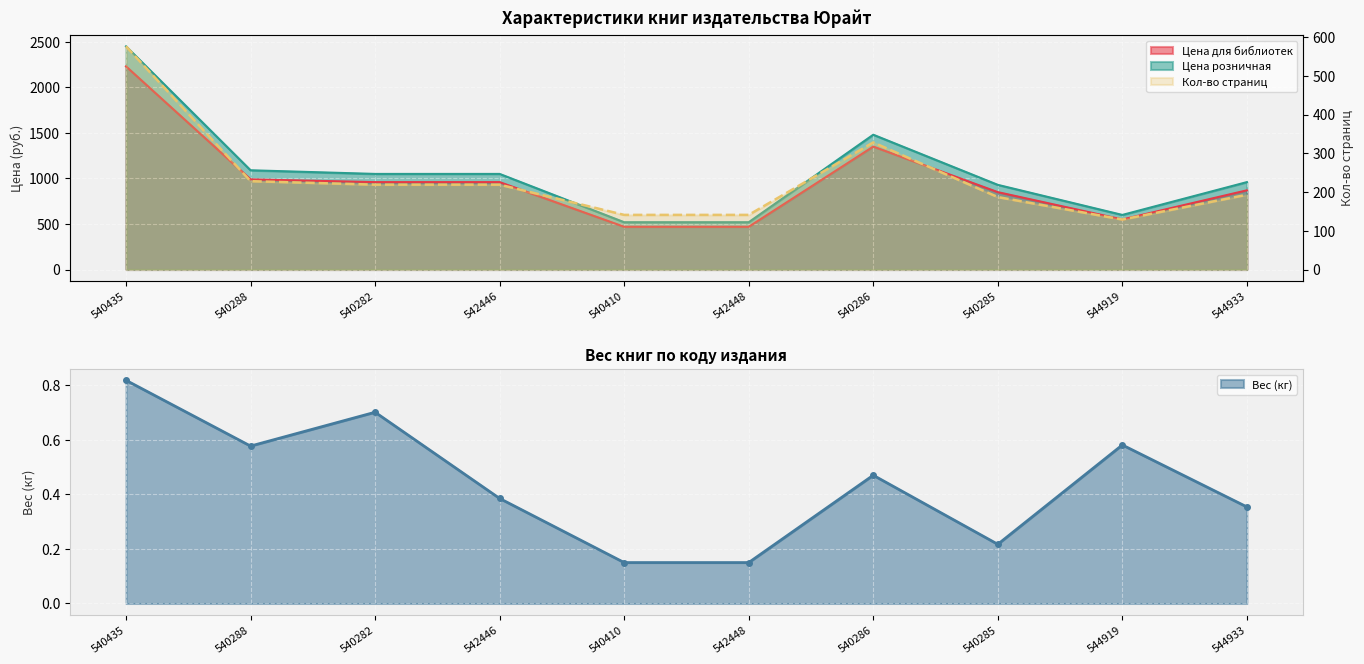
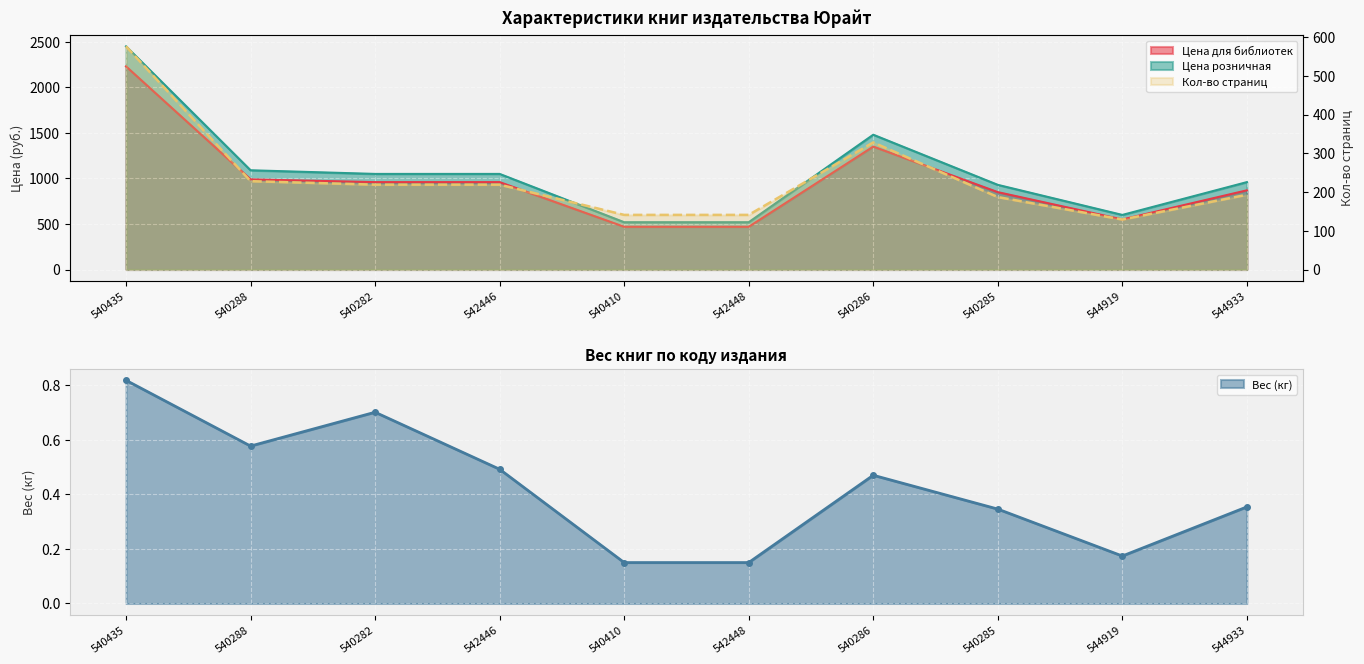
Вес книг по коду издания, 542446: 0.39 -> 0.49
Вес книг по коду издания, 540285: 0.22 -> 0.35
Вес книг по коду издания, 544919: 0.58 -> 0.17
